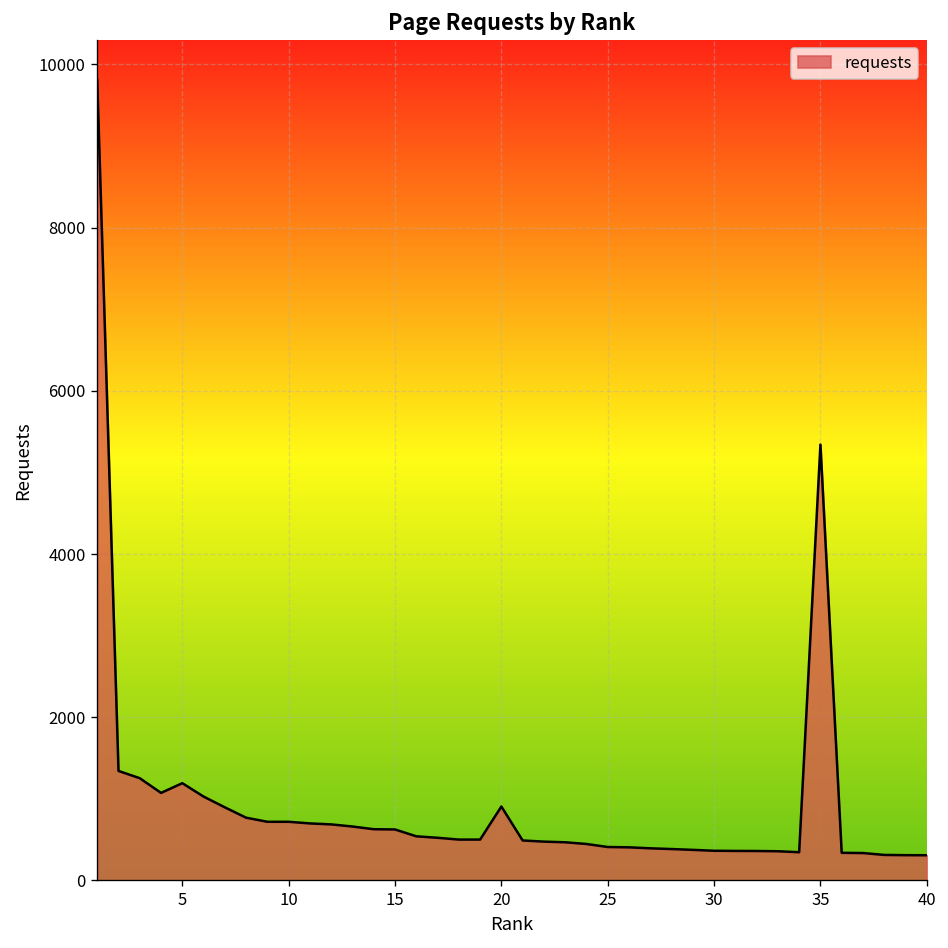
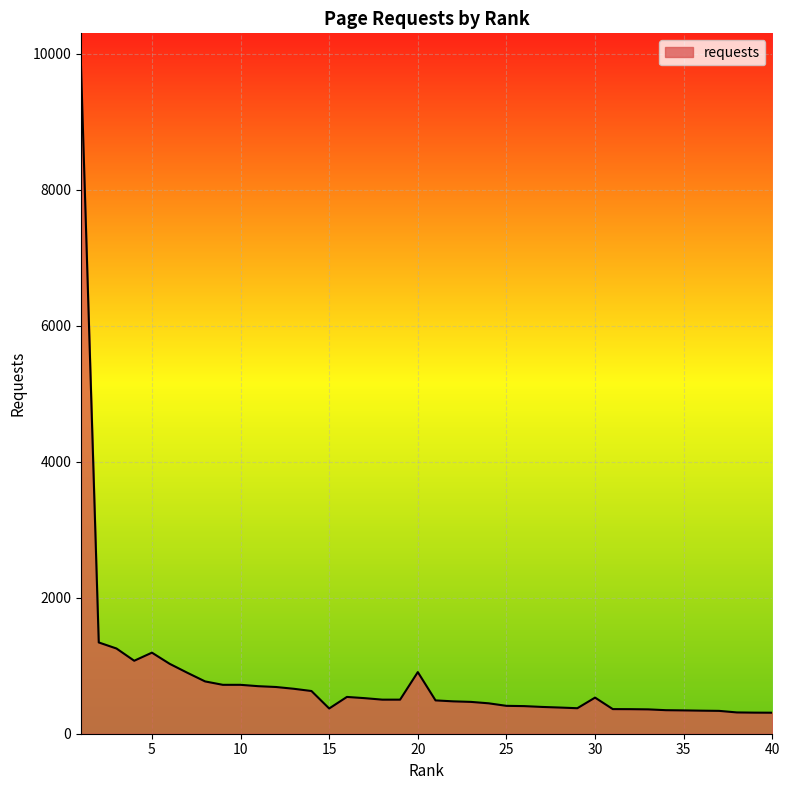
15: 600 -> 400
30: 400 -> 500
35: 5300 -> 300
